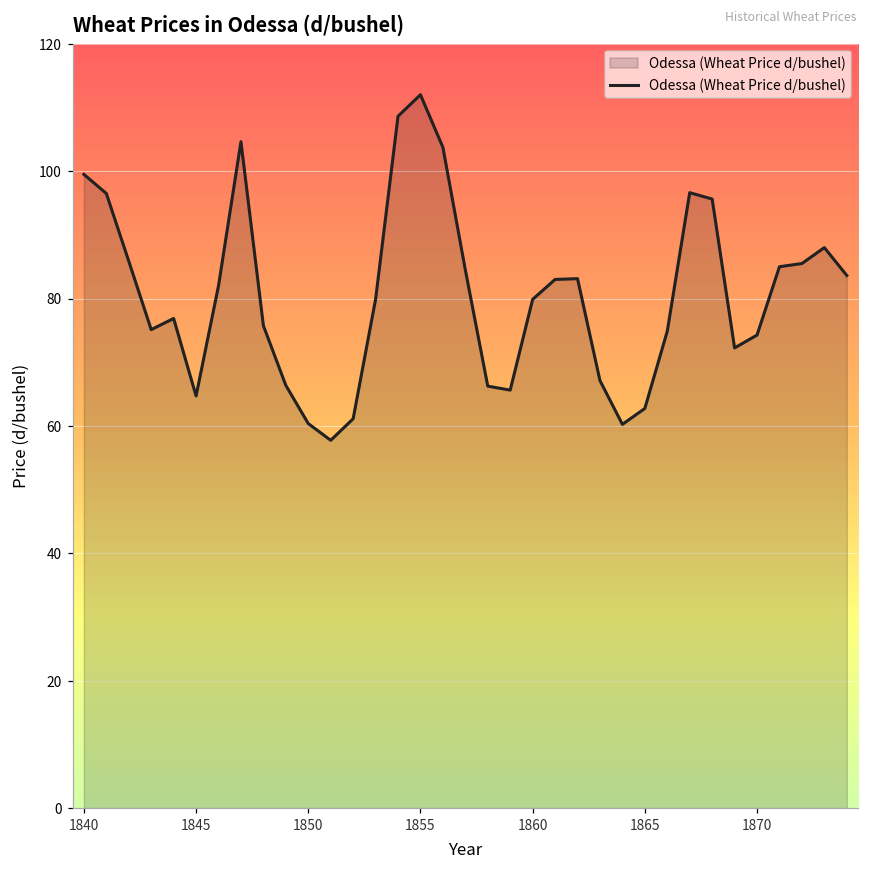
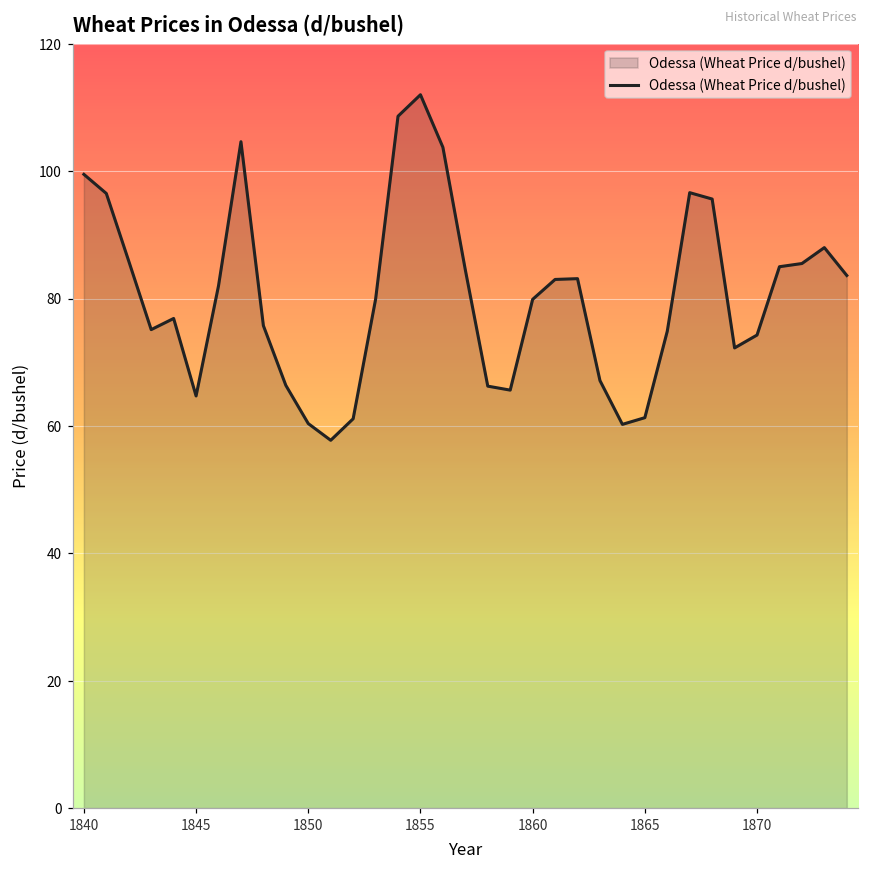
1865: 63 -> 61
